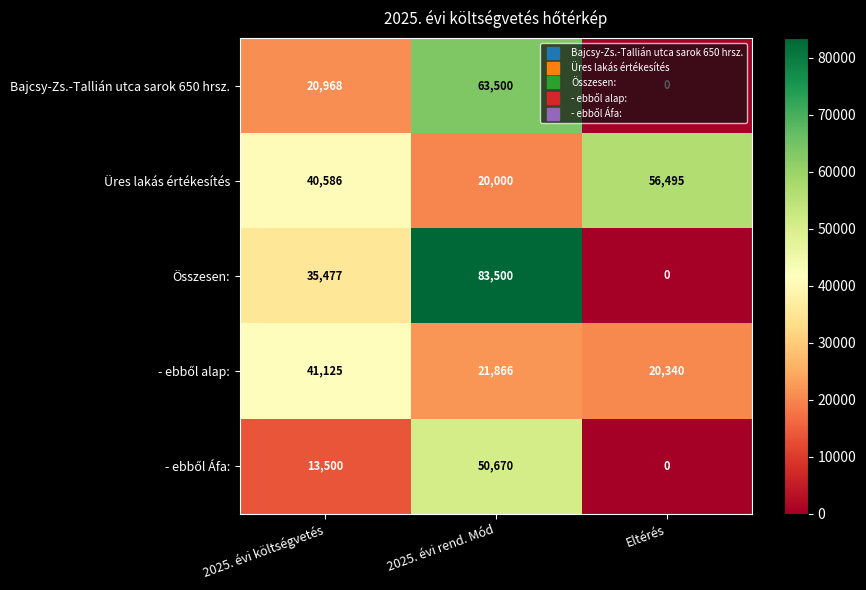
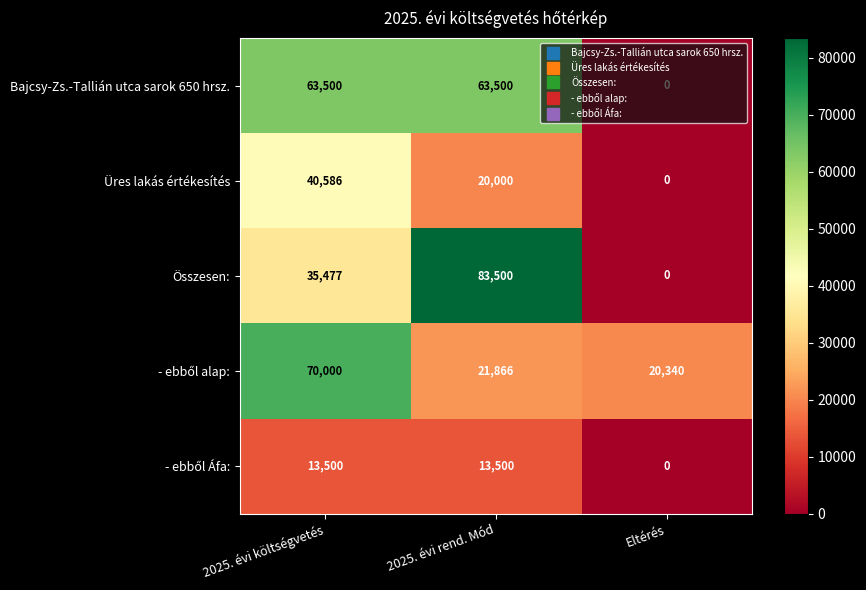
Bajcsy-Zs.-Tallián utca sarok 650 hrsz., 2025. évi költségvetés: 20,968 -> 63,500
Üres lakás értékesítés, Eltérés: 56,495 -> 0
- ebből alap:, 2025. évi költségvetés: 41,125 -> 70,000
- ebből Áfa:, 2025. évi rend. Mód: 50,670 -> 13,500
